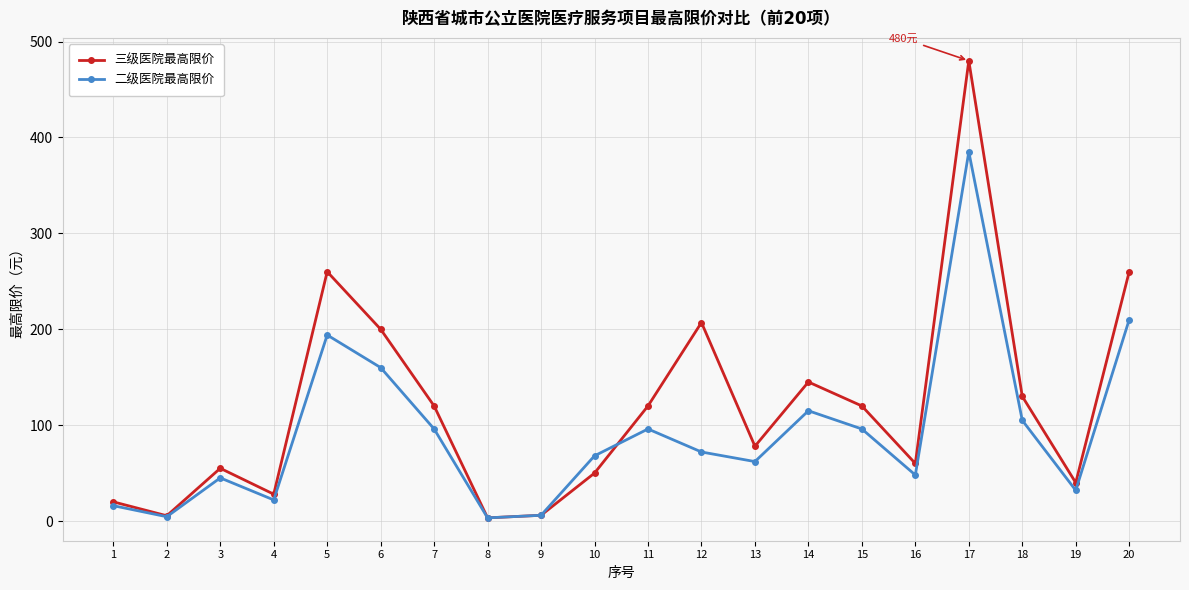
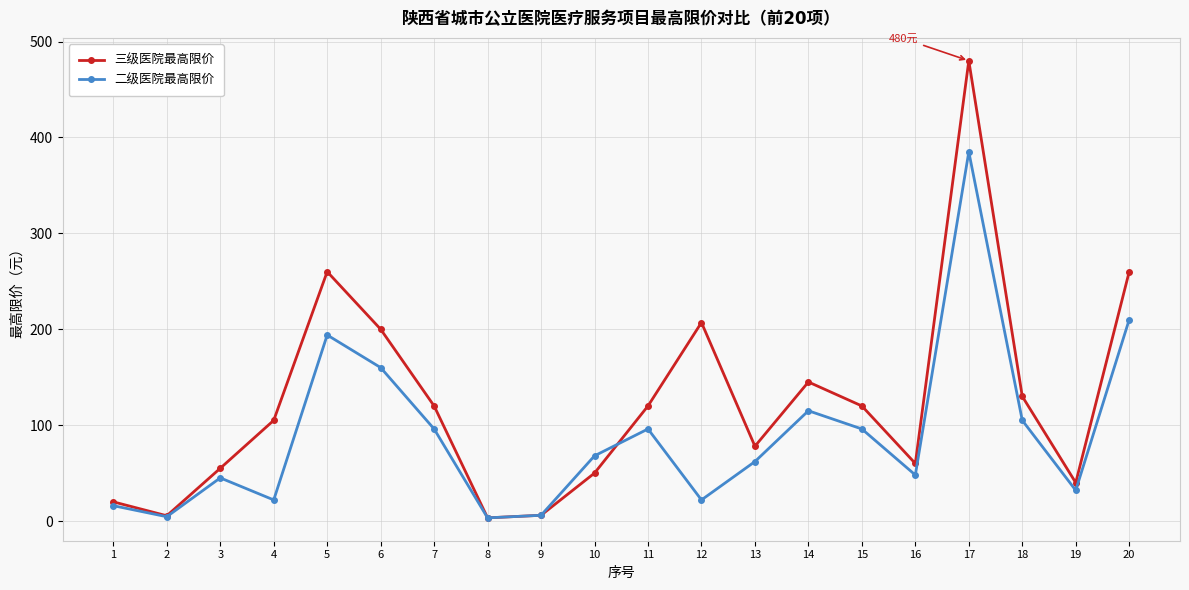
三级医院最高限价, 4: 30 -> 110
二级医院最高限价, 12: 70 -> 20
